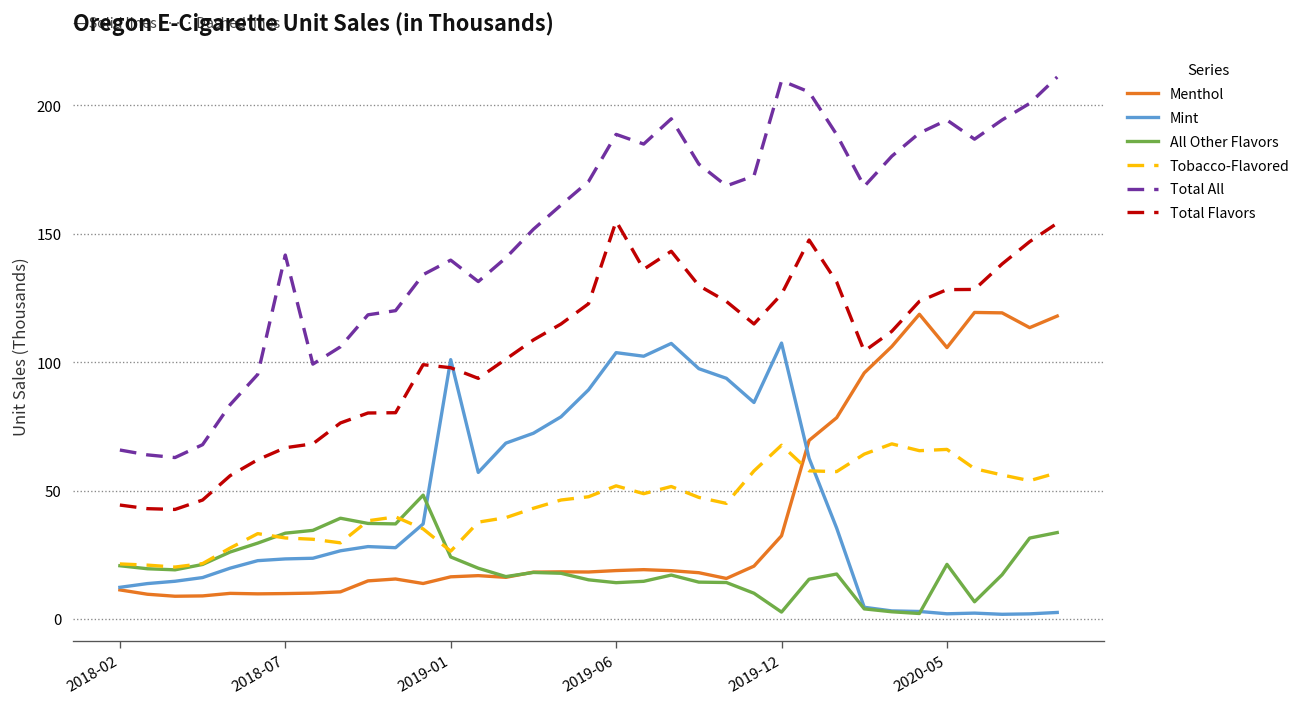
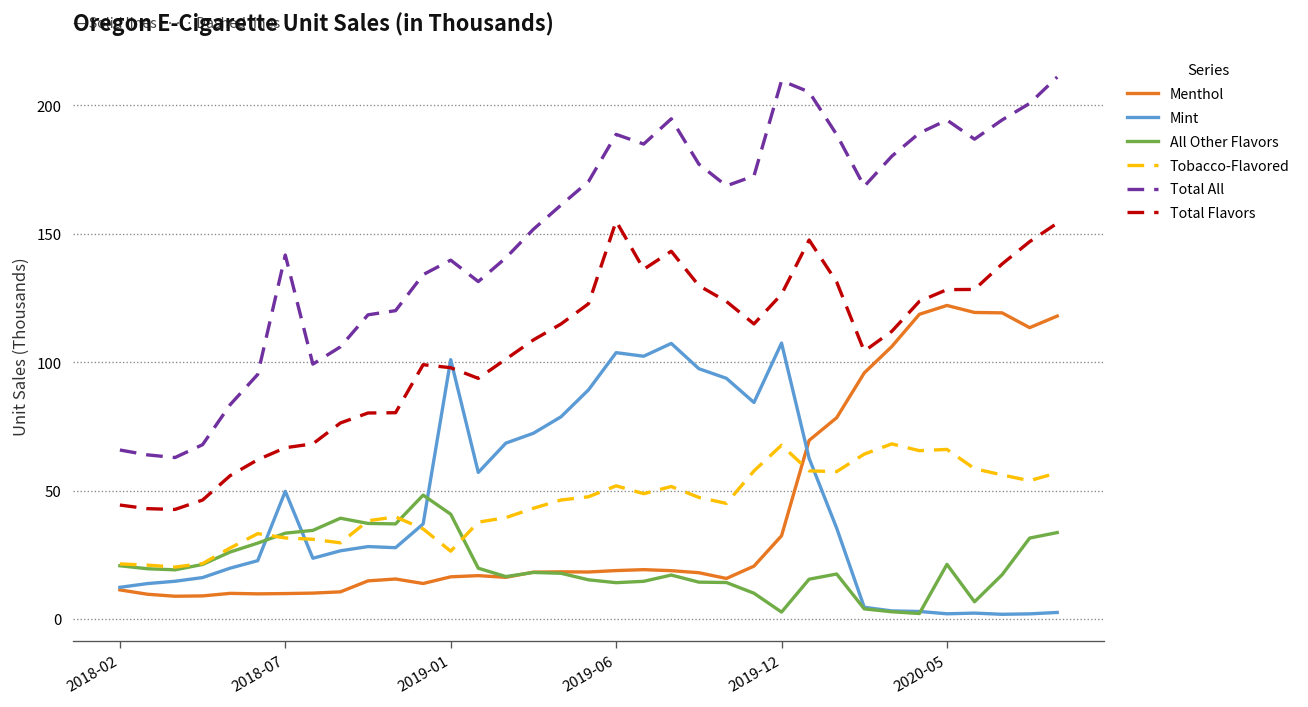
Mint, 2018-07: 23 -> 50
All Other Flavors, 2019-01: 24 -> 41
Menthol, 2020-05: 106 -> 122
